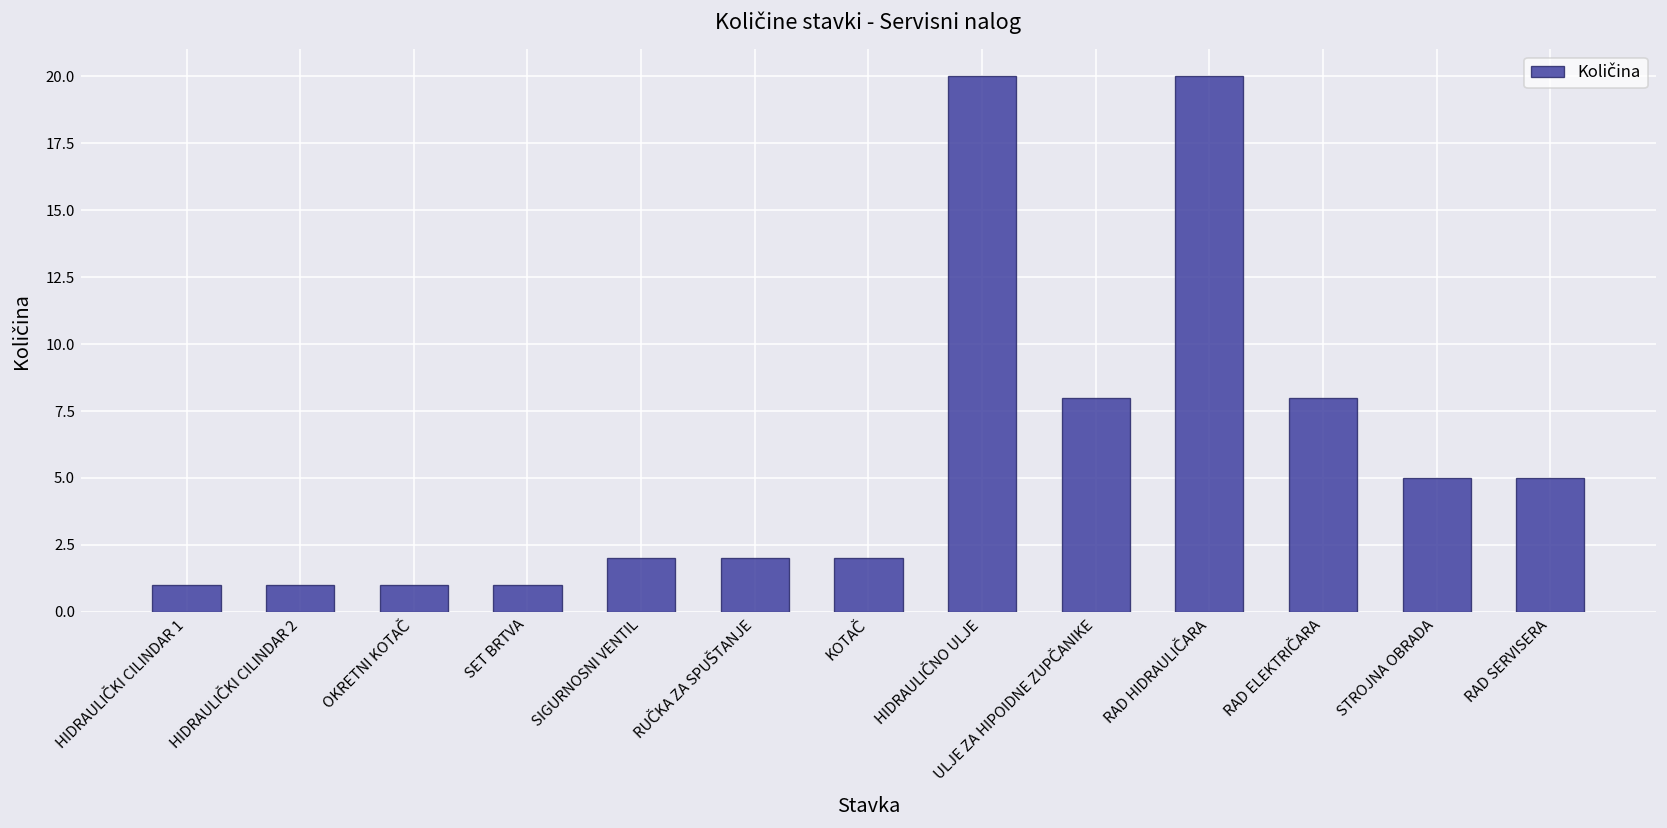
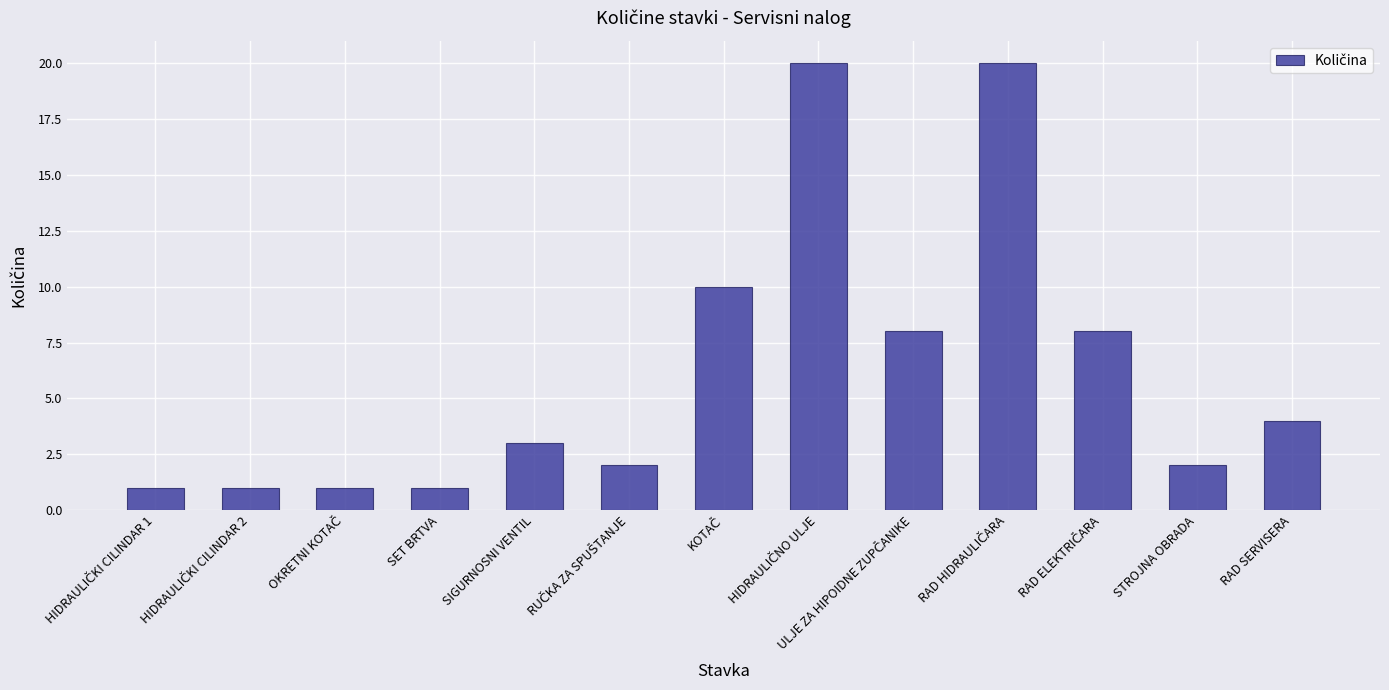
SIGURNOSNI VENTIL: 2 -> 3
KOTAČ: 2 -> 10
STROJNA OBRADA: 5 -> 2
RAD SERVISERA: 5 -> 4
